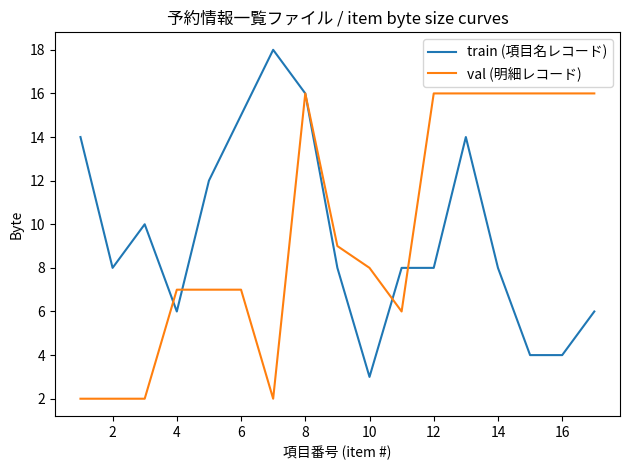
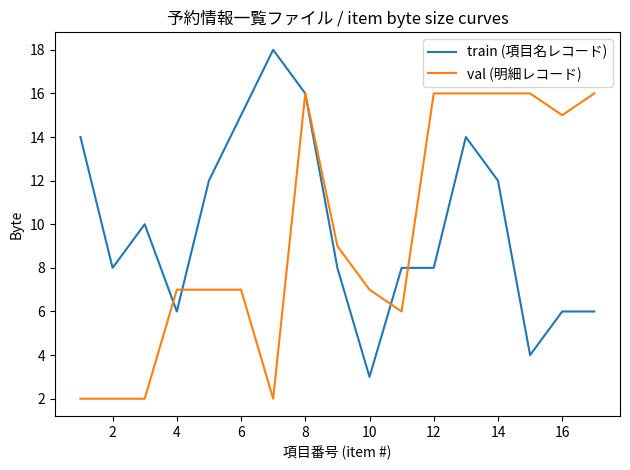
val (明細レコード), 10: 8 -> 7
train (項目名レコード), 14: 8 -> 12
train (項目名レコード), 16: 4 -> 6
val (明細レコード), 16: 16 -> 15
